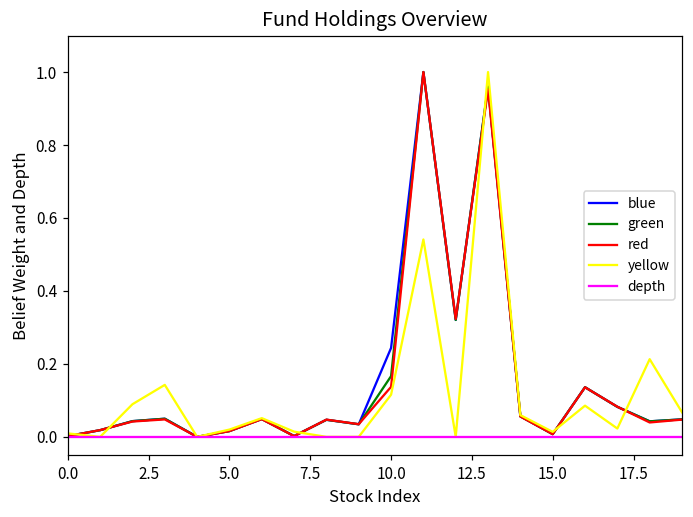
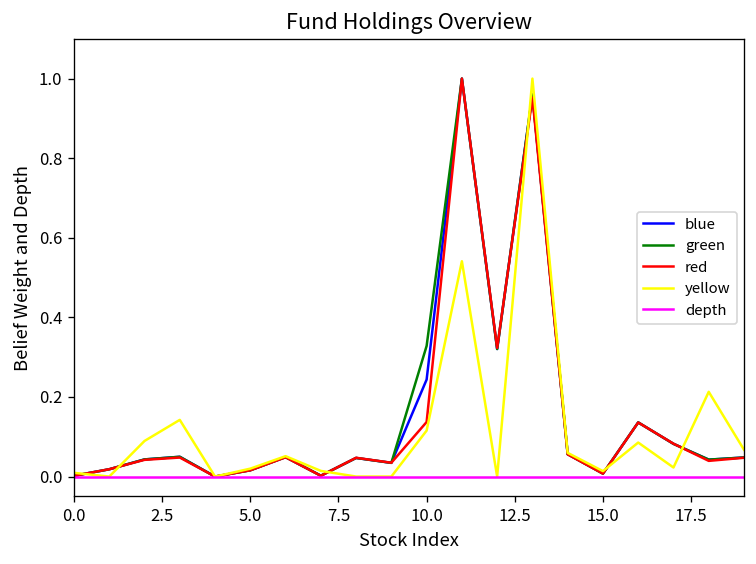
green, 10.0: 0.17 -> 0.33
